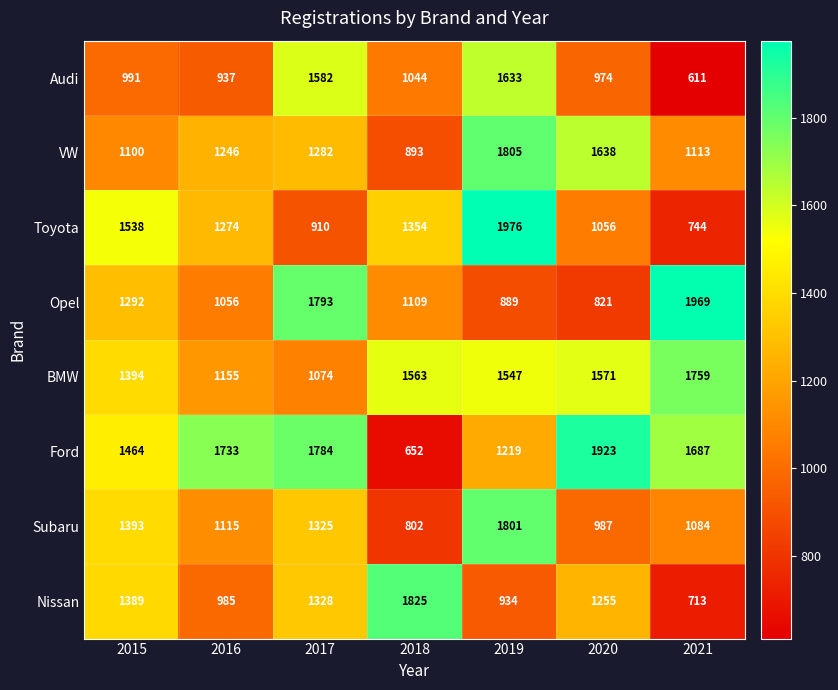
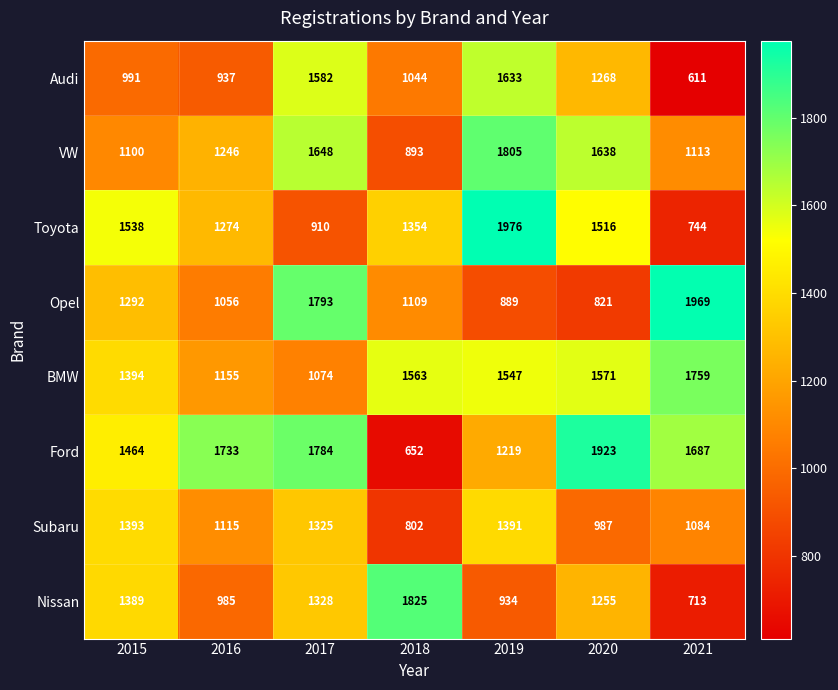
Audi, 2020: 974 -> 1268
VW, 2017: 1282 -> 1648
Toyota, 2020: 1056 -> 1516
Subaru, 2019: 1801 -> 1391
